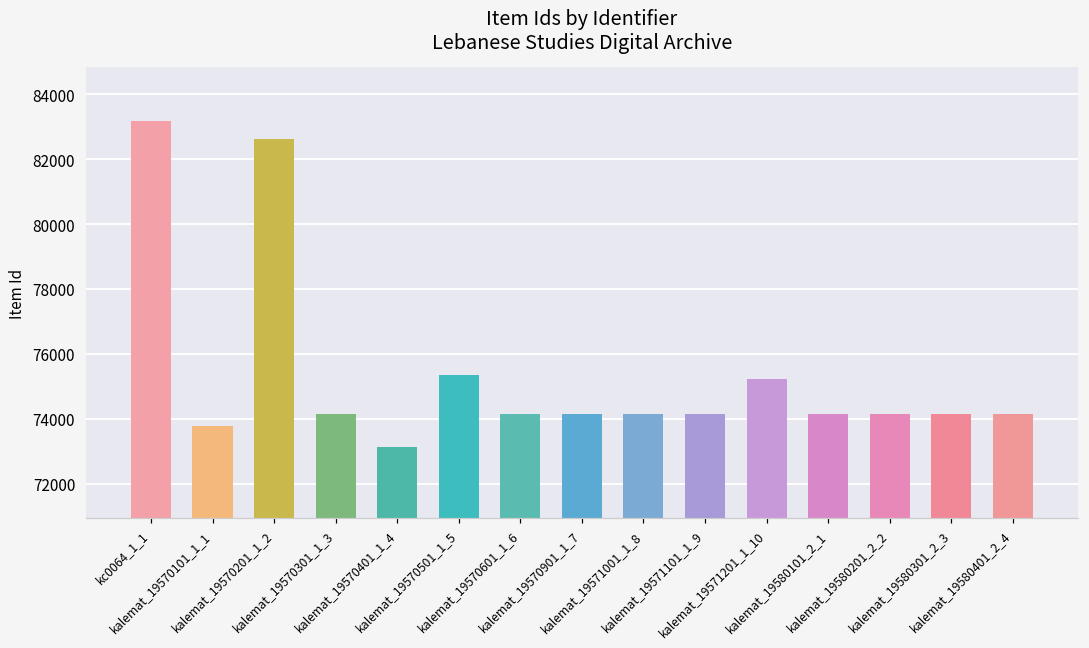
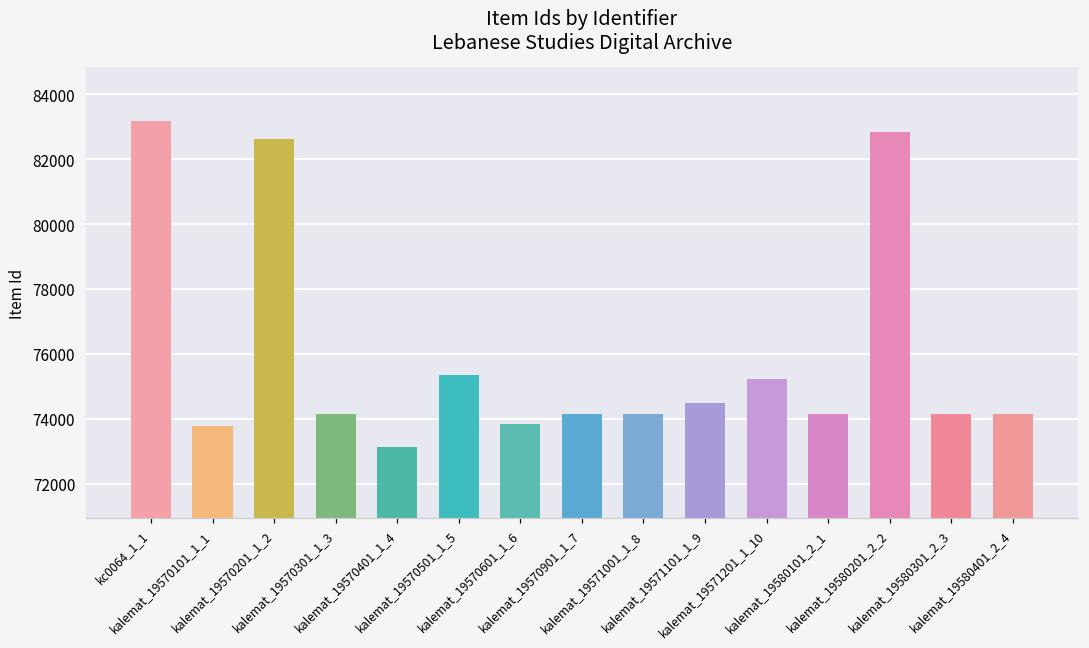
kalemat_19570601_1_6: 74100 -> 73800
kalemat_19571101_1_9: 74100 -> 74500
kalemat_19580201_2_2: 74100 -> 82800
